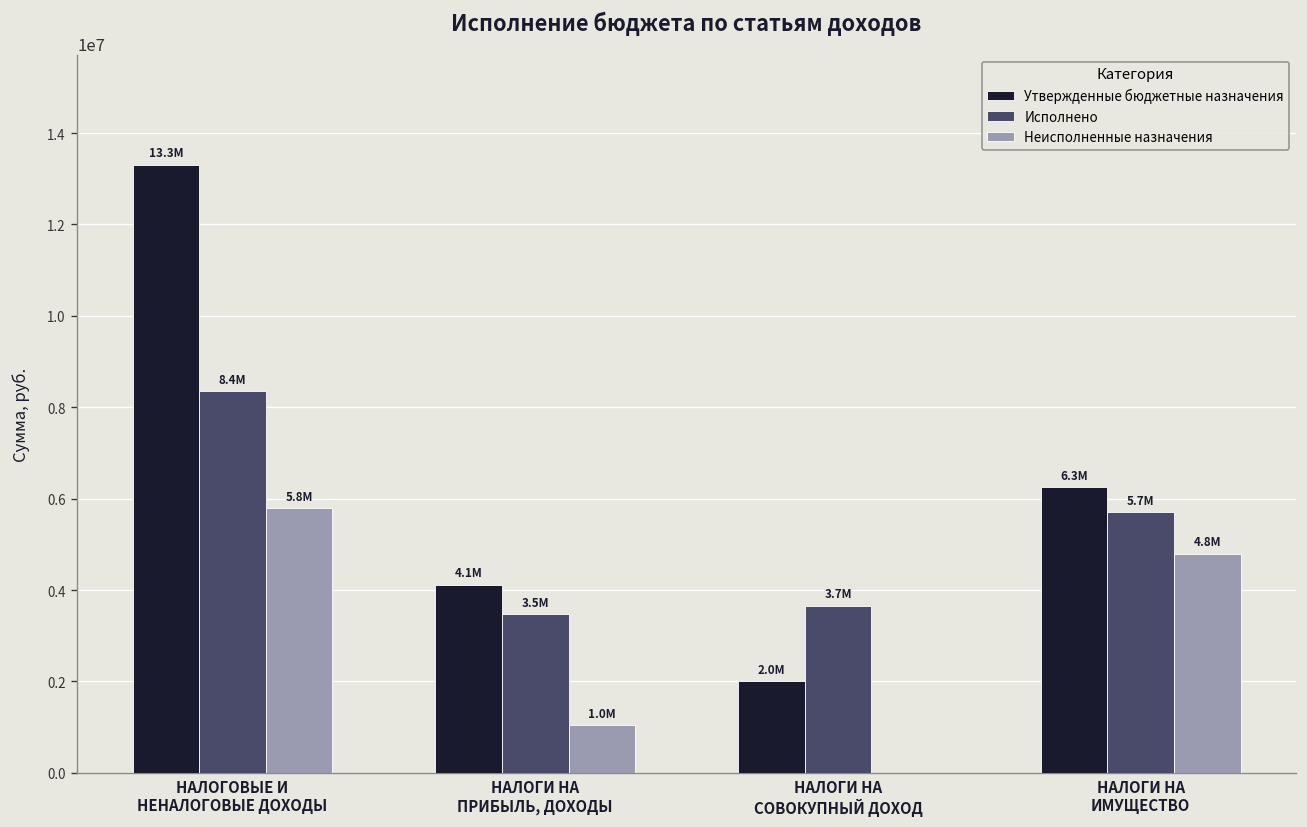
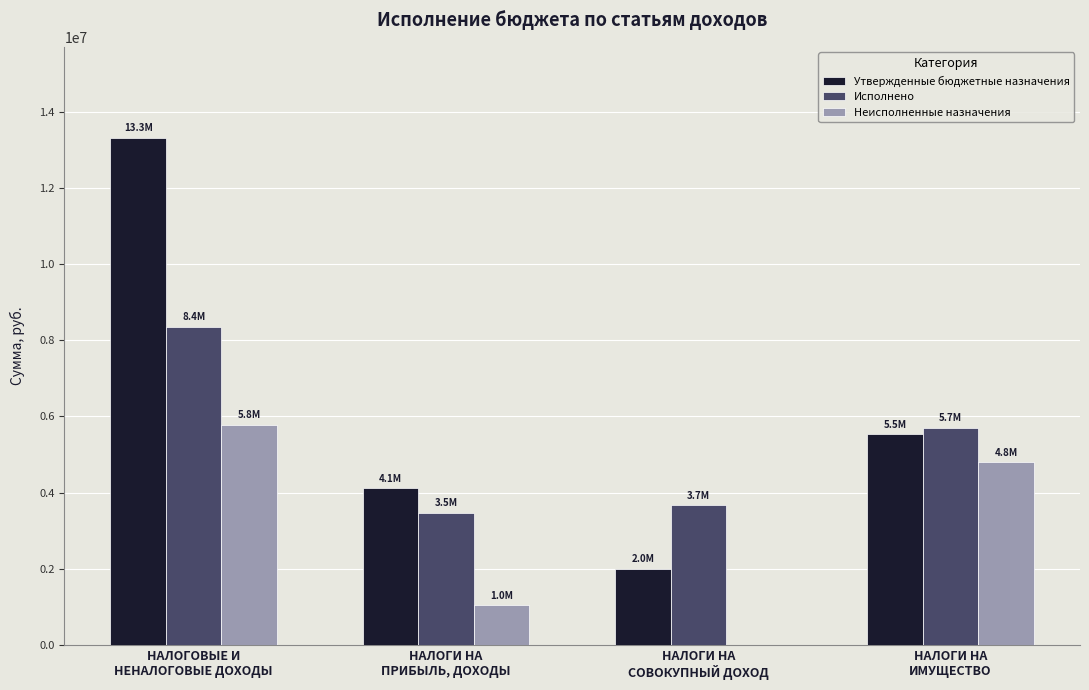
Утвержденные бюджетные назначения, НАЛОГИ НА ИМУЩЕСТВО: 6.3М -> 5.5М
